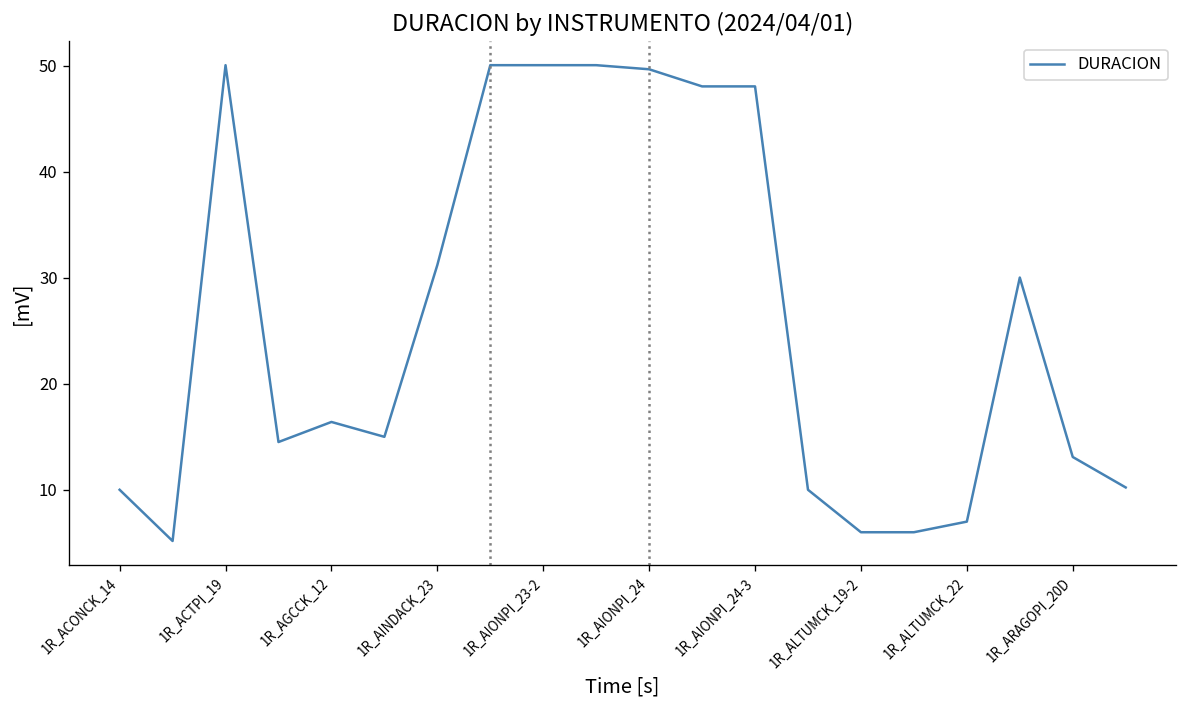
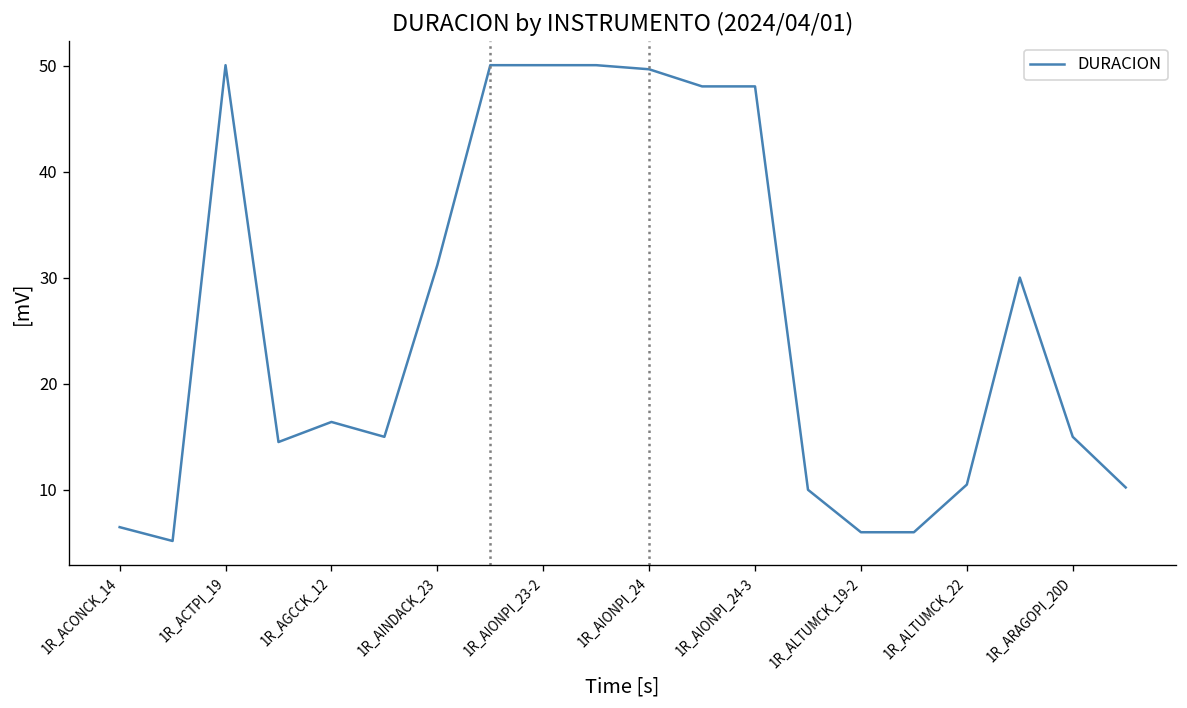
1R_ACONCK_14: 10 -> 6
1R_ALTUMCK_22: 7 -> 10
1R_ARAGOPI_20D: 13 -> 15
